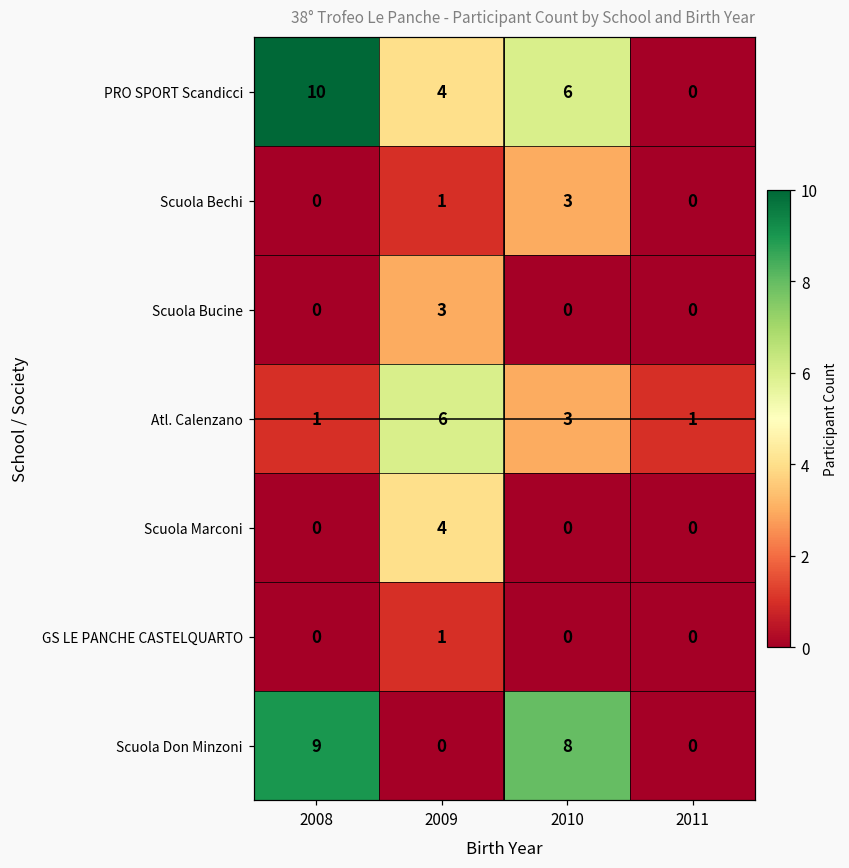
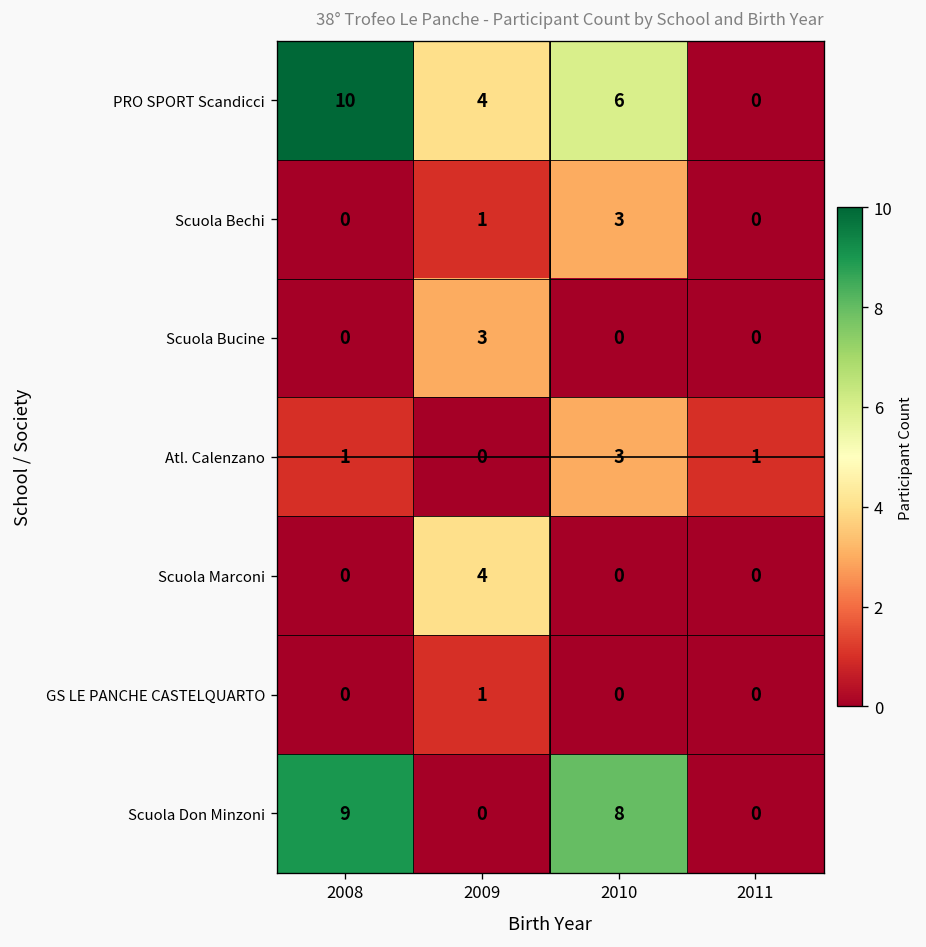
Atl. Calenzano, 2009: 6 -> 0
